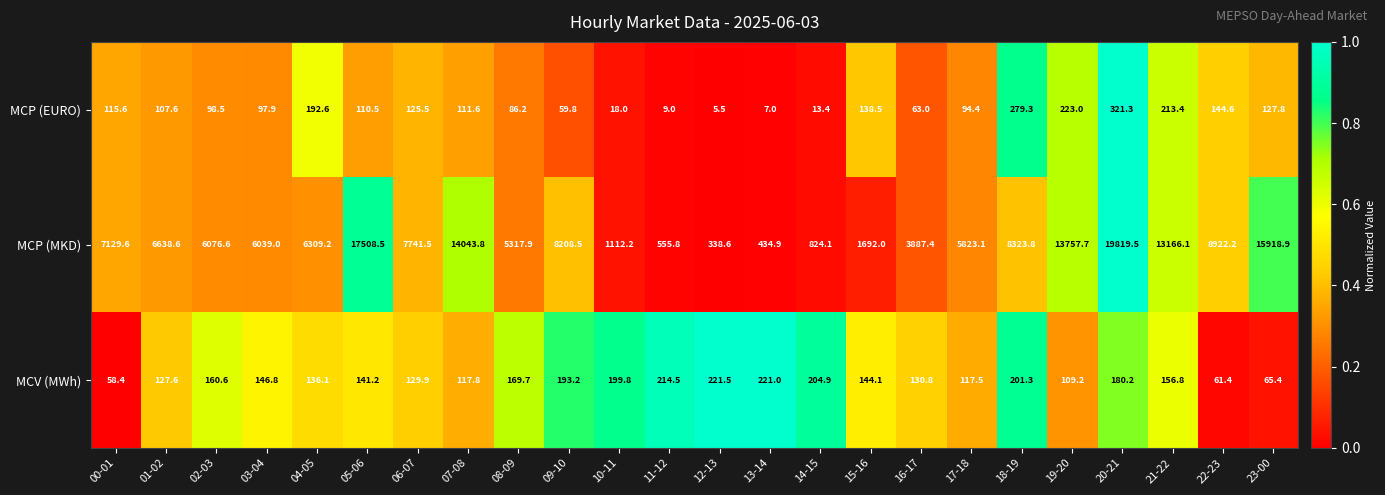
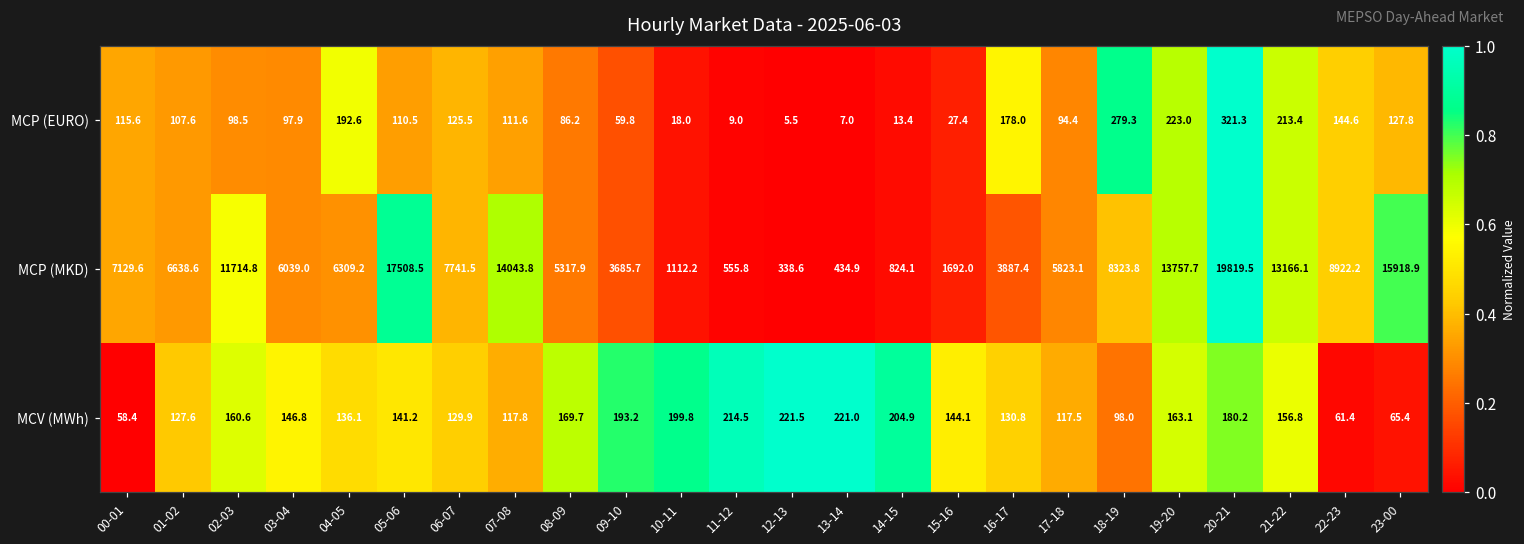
MCP (EURO), 15-16: 138.5 -> 27.4
MCP (EURO), 16-17: 63.0 -> 178.0
MCP (MKD), 02-03: 6076.6 -> 11714.8
MCP (MKD), 09-10: 8208.5 -> 3685.7
MCV (MWh), 18-19: 201.3 -> 98.0
MCV (MWh), 19-20: 109.2 -> 163.1
